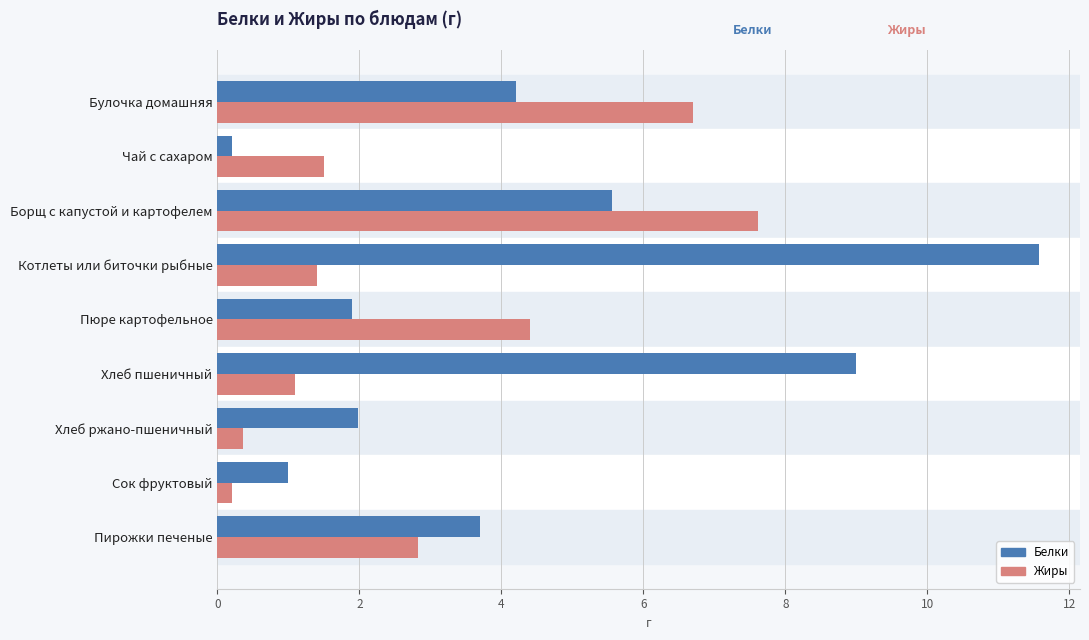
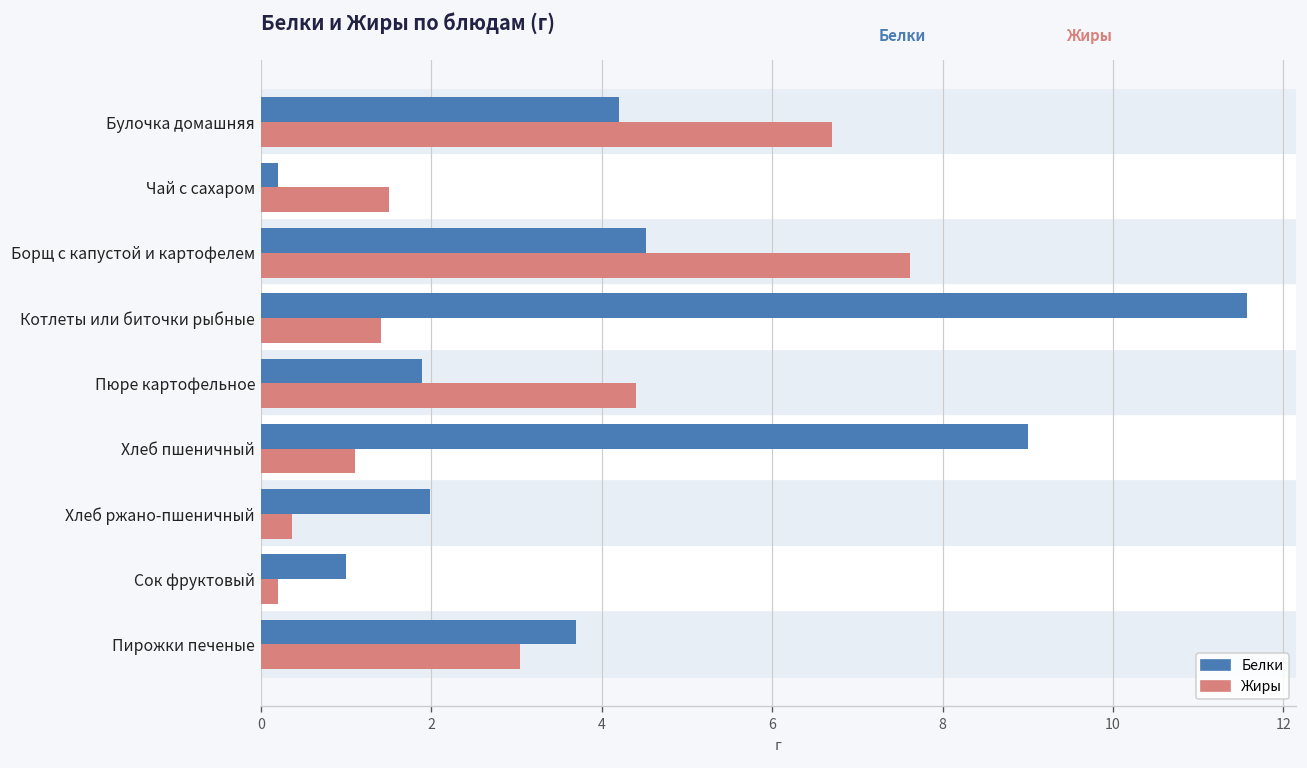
Белки, Борщ с капустой и картофелем: 5.6 -> 4.5
Жиры, Пирожки печеные: 2.8 -> 3.0
